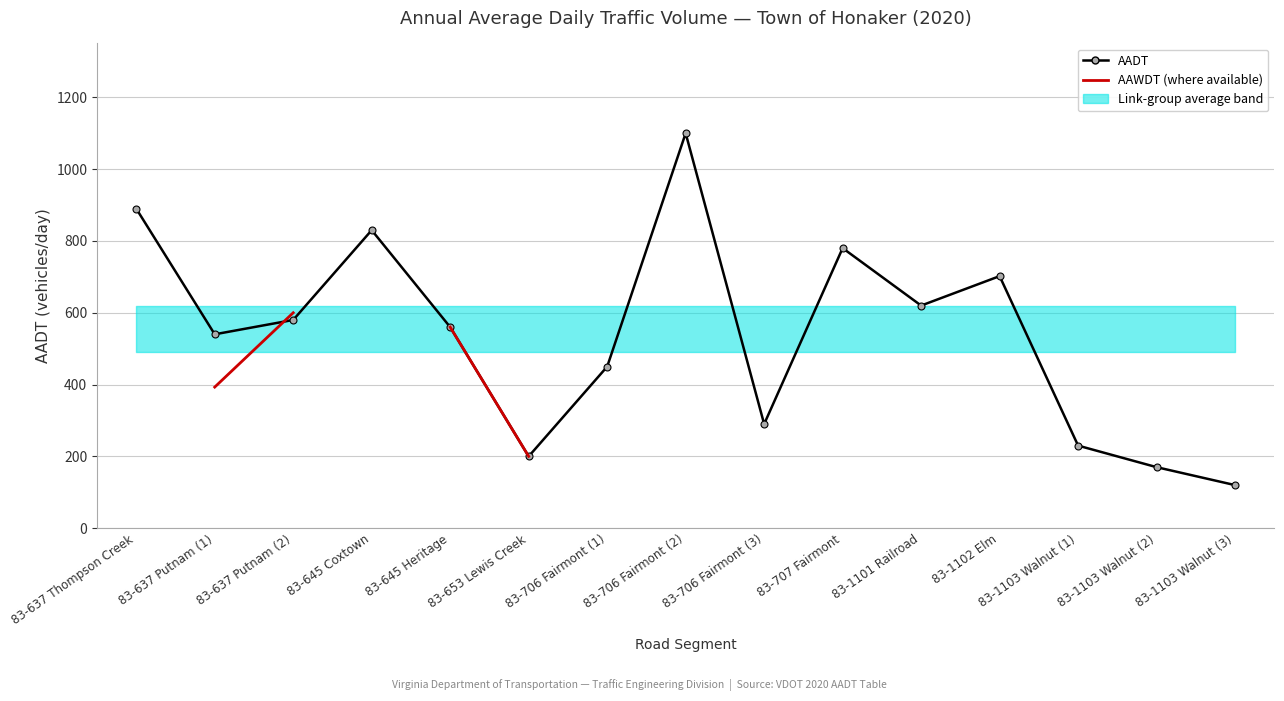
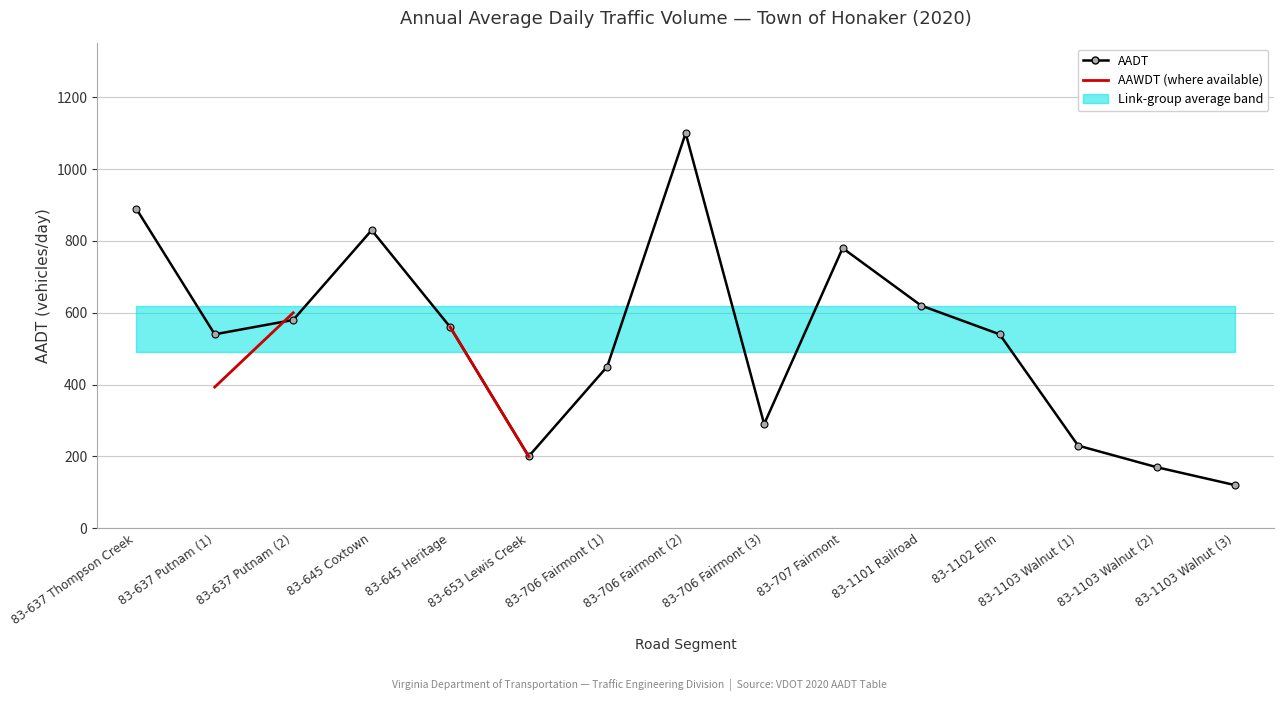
AADT, 83-1102 Elm: 700 -> 540
